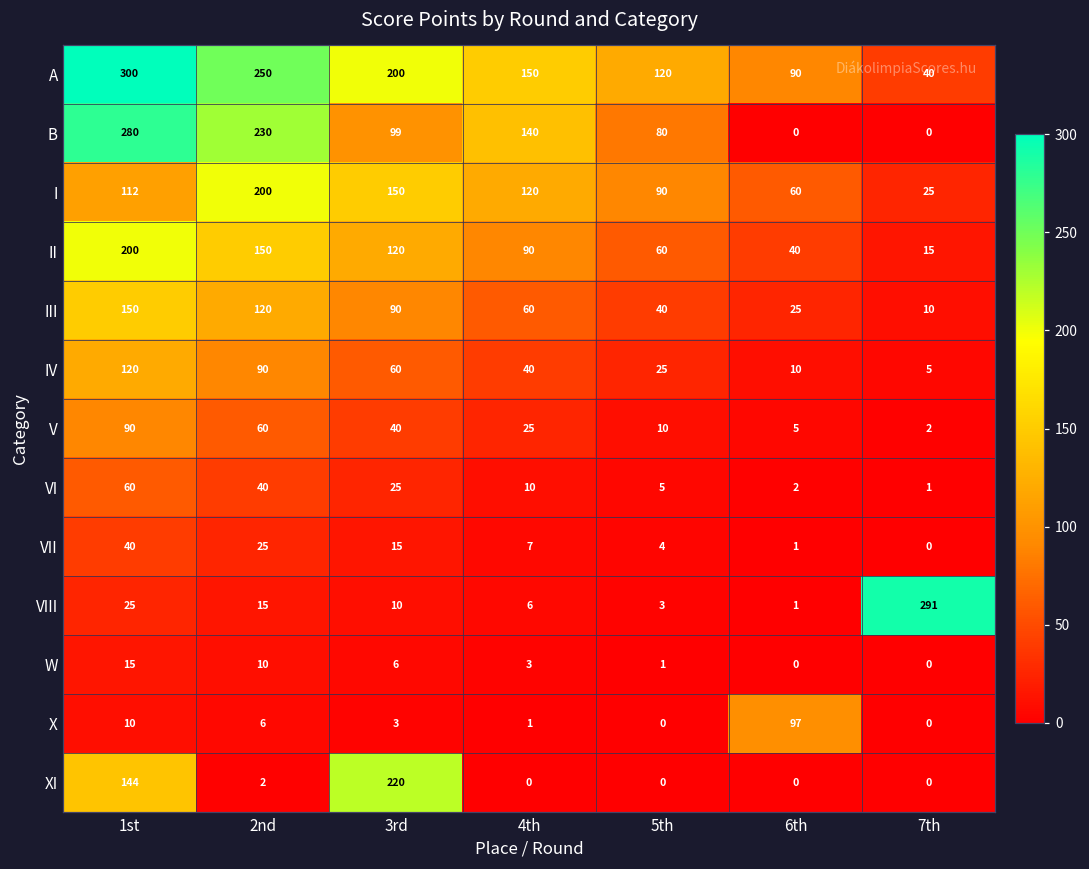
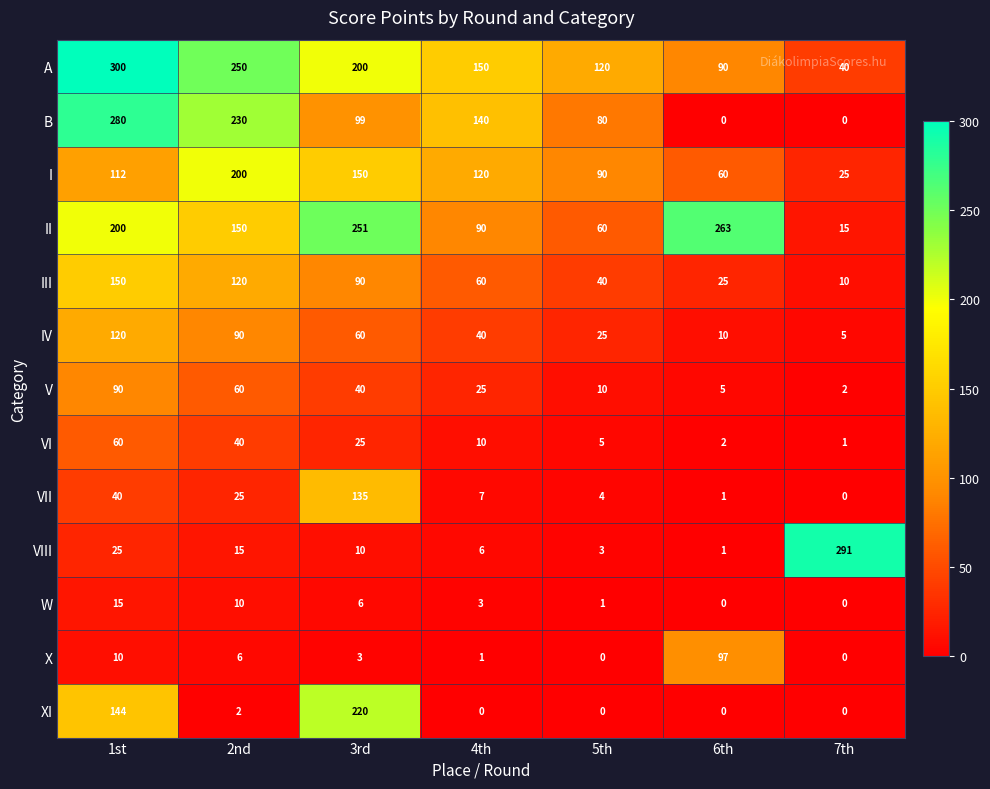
II, 3rd: 120 -> 251
II, 6th: 40 -> 263
VII, 3rd: 15 -> 135
